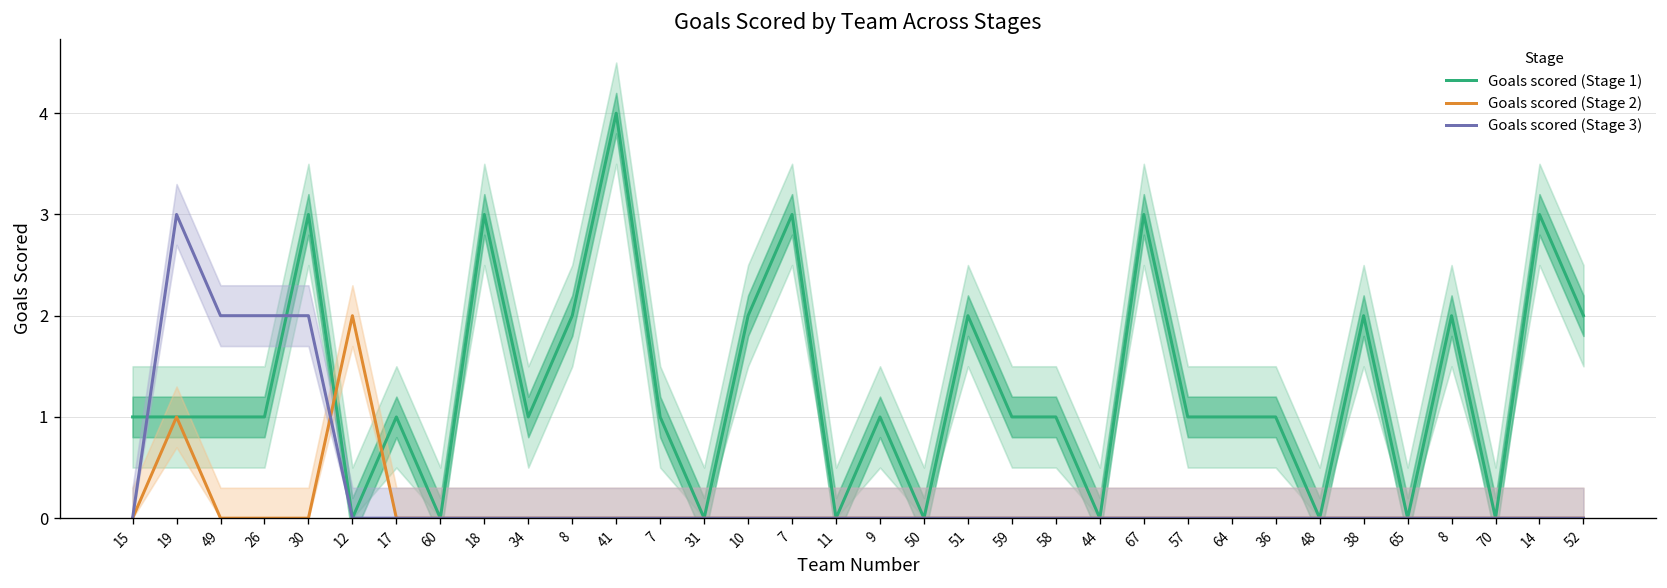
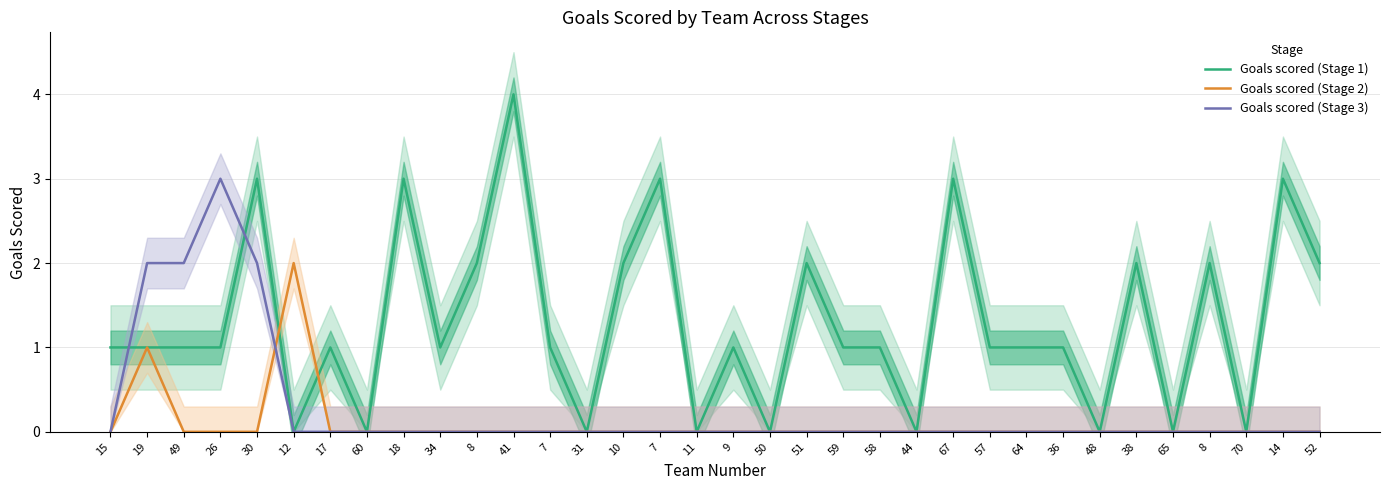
Goals scored (Stage 3), 19: 3 -> 2
Goals scored (Stage 3), 26: 2 -> 3
